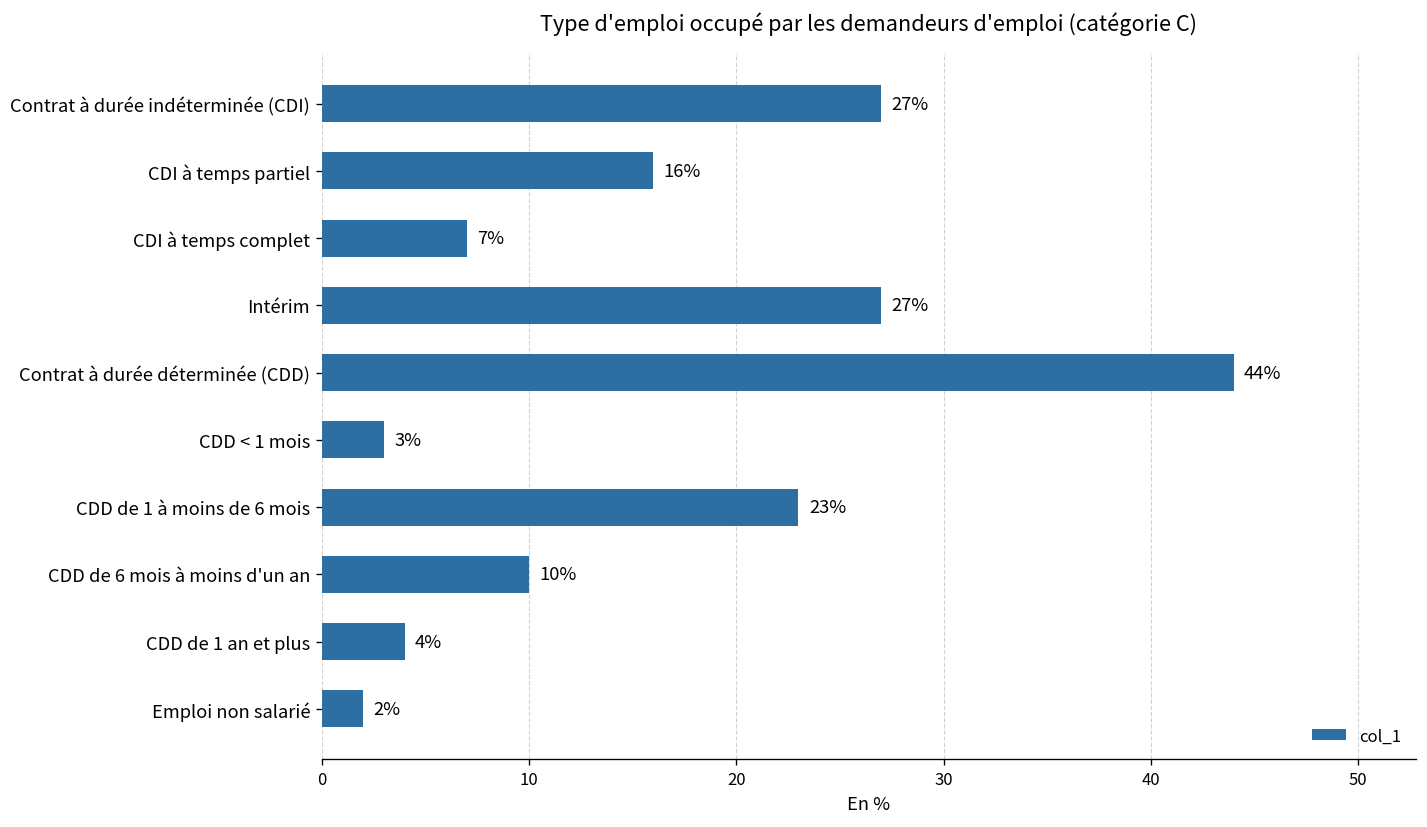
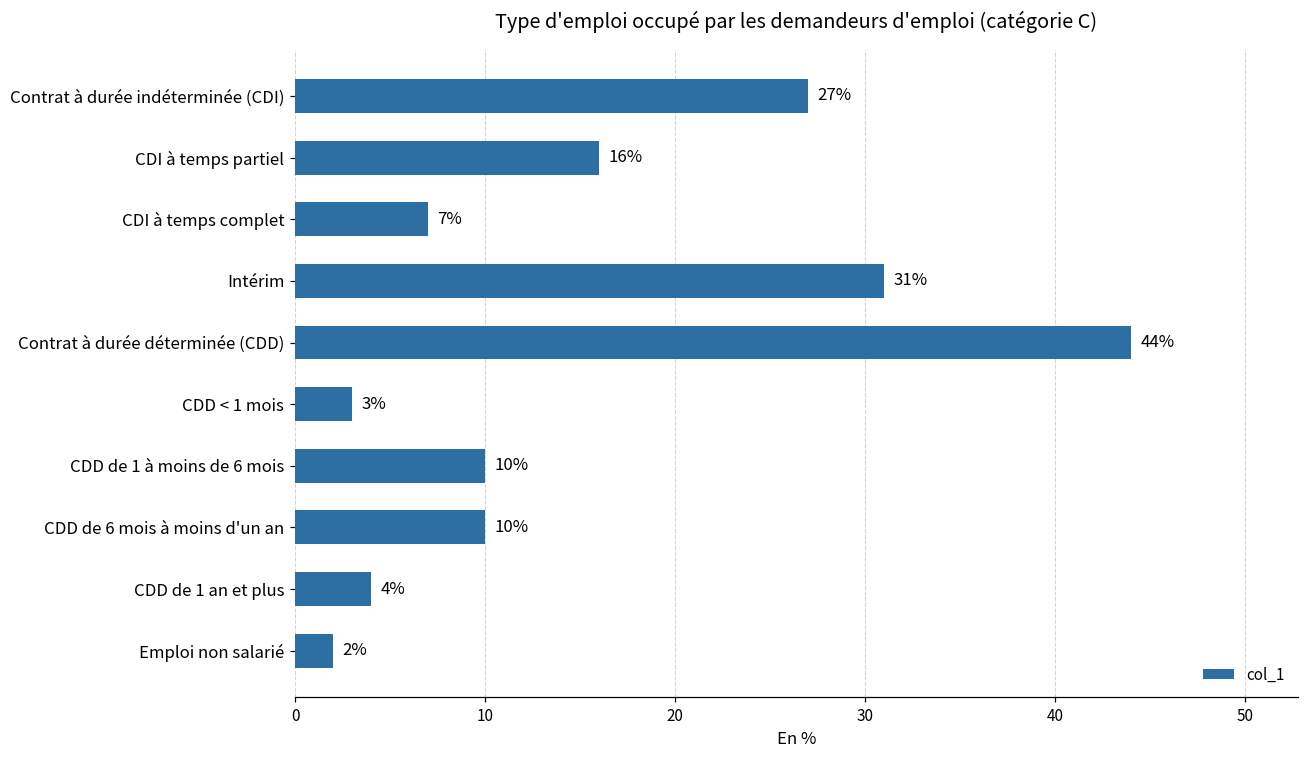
Intérim: 27% -> 31%
CDD de 1 à moins de 6 mois: 23% -> 10%
